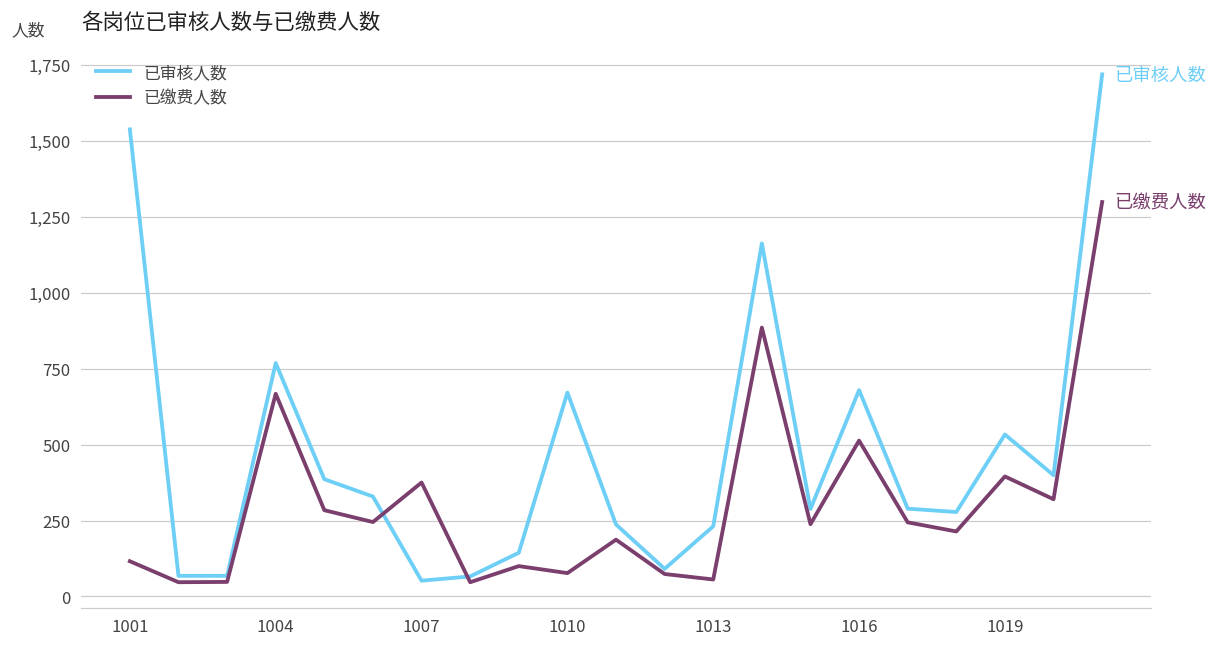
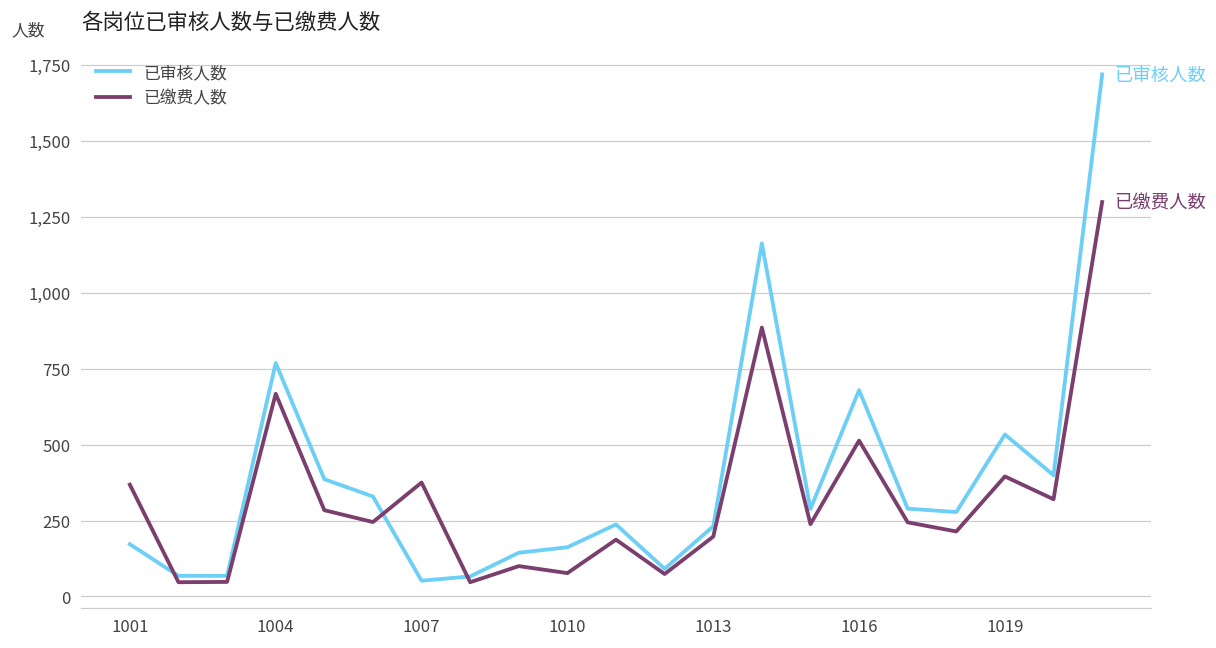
已审核人数, 1001: 1,540 -> 170
已缴费人数, 1001: 120 -> 370
已审核人数, 1010: 670 -> 160
已缴费人数, 1013: 60 -> 200
